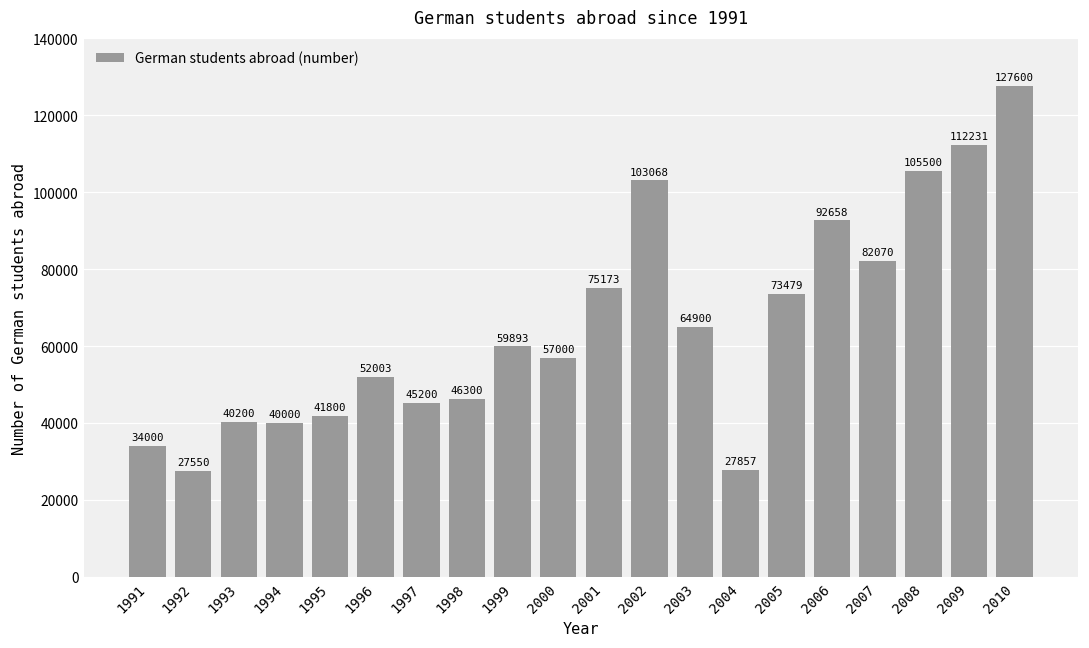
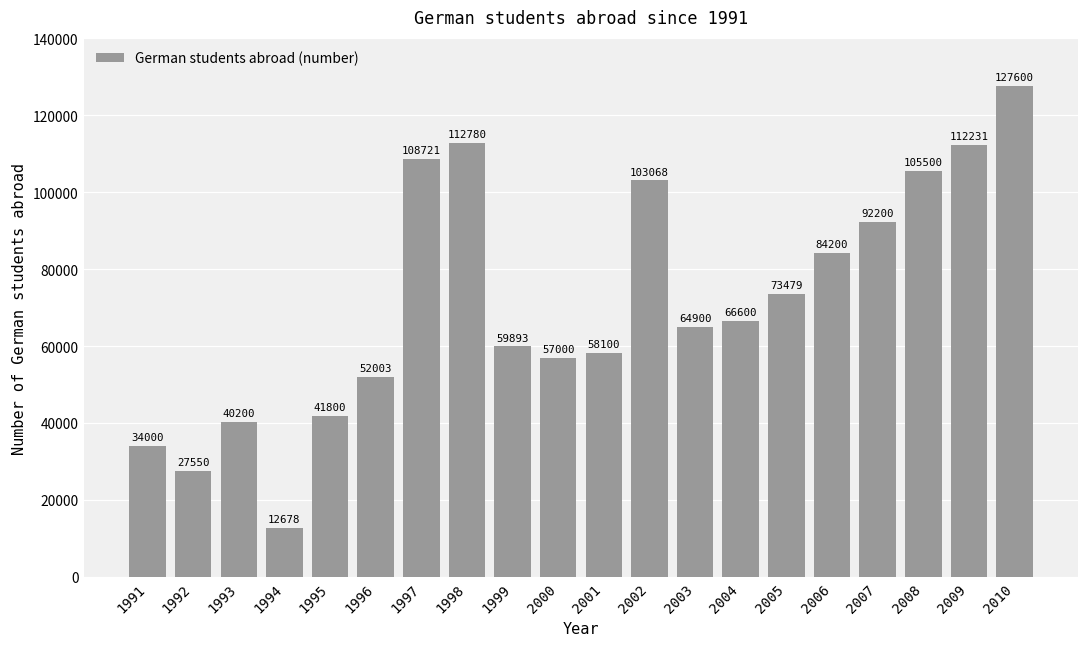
1994: 40000 -> 12678
1997: 45200 -> 108721
1998: 46300 -> 112780
2001: 75173 -> 58100
2004: 27857 -> 66600
2006: 92658 -> 84200
2007: 82070 -> 92200
